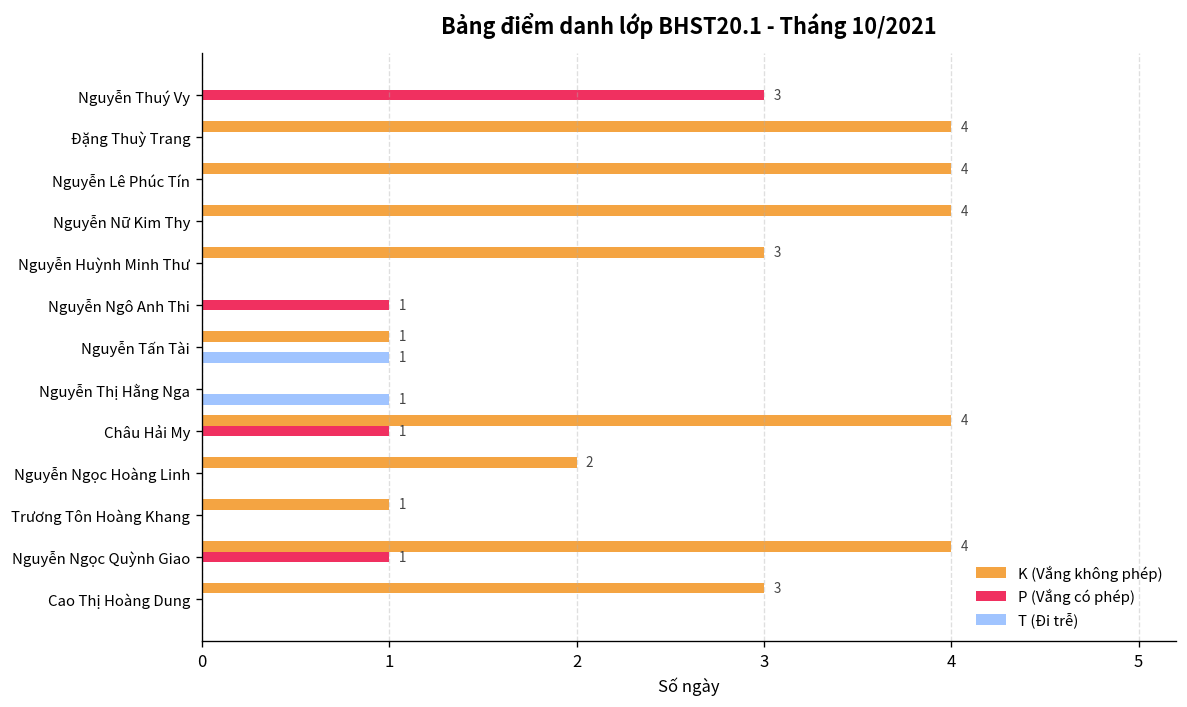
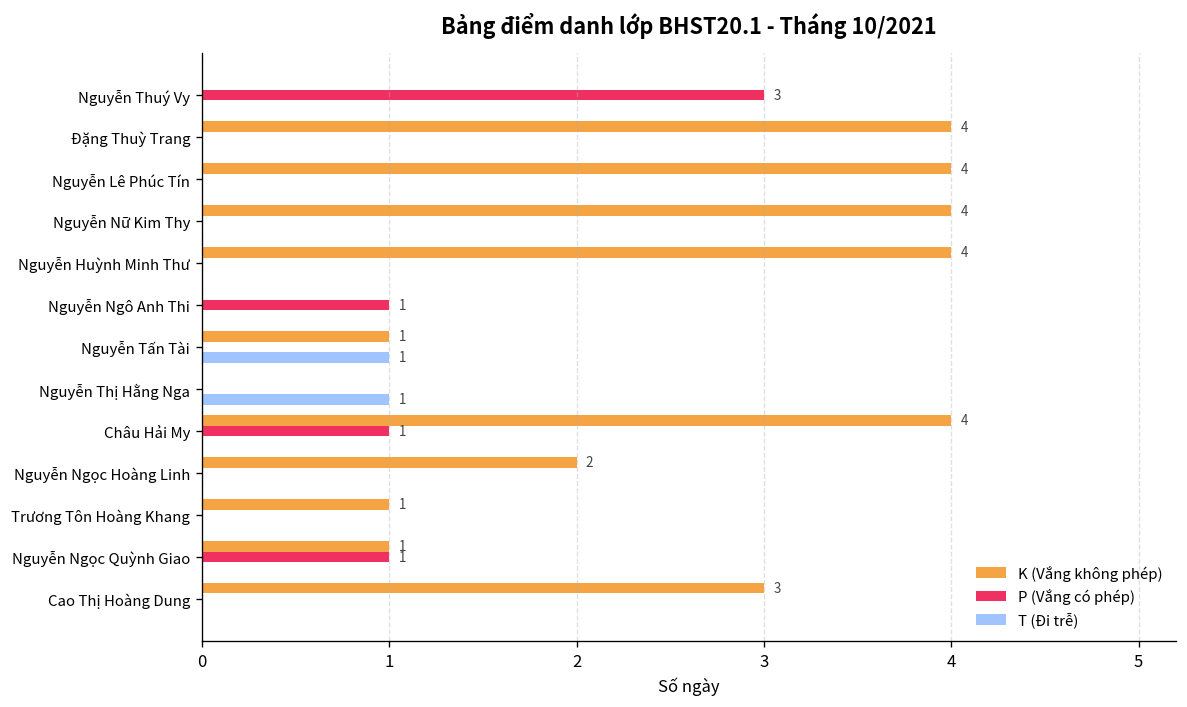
K (Vắng không phép), Nguyễn Huỳnh Minh Thư: 3 -> 4
K (Vắng không phép), Nguyễn Ngọc Quỳnh Giao: 4 -> 1
